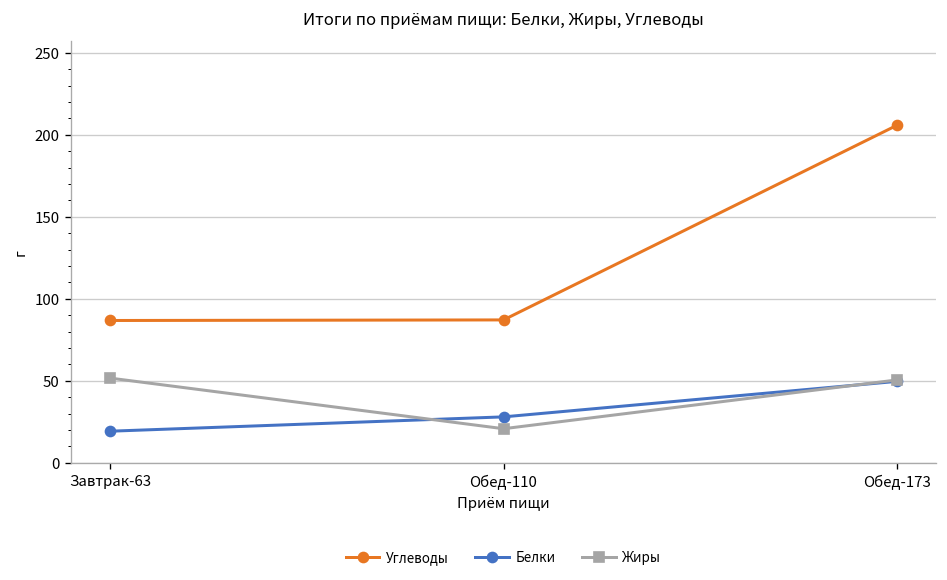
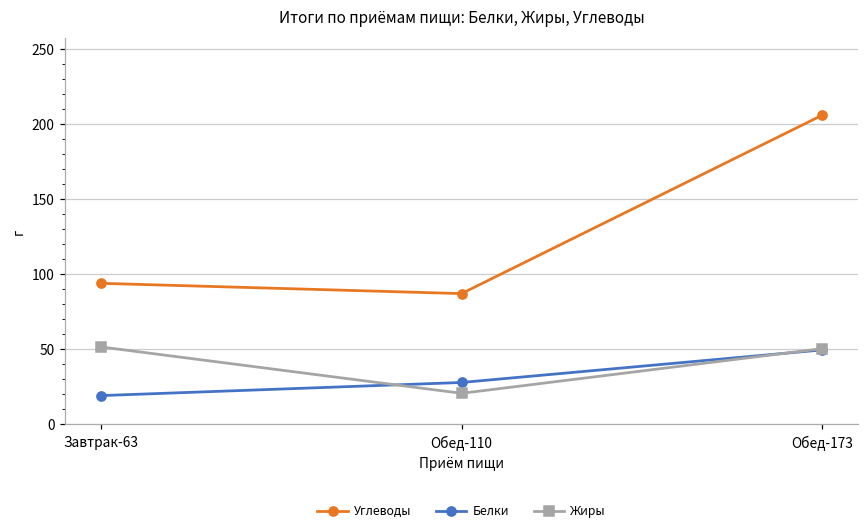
Углеводы, Завтрак-63: 87 -> 94
